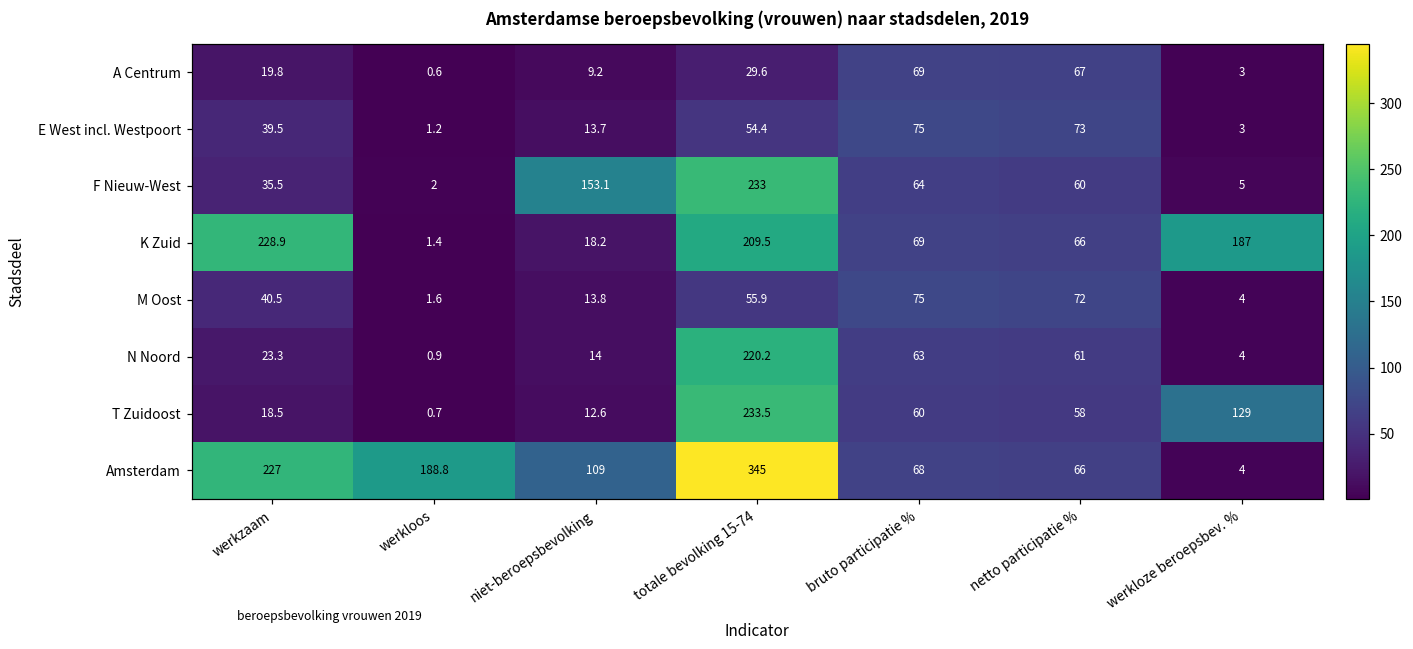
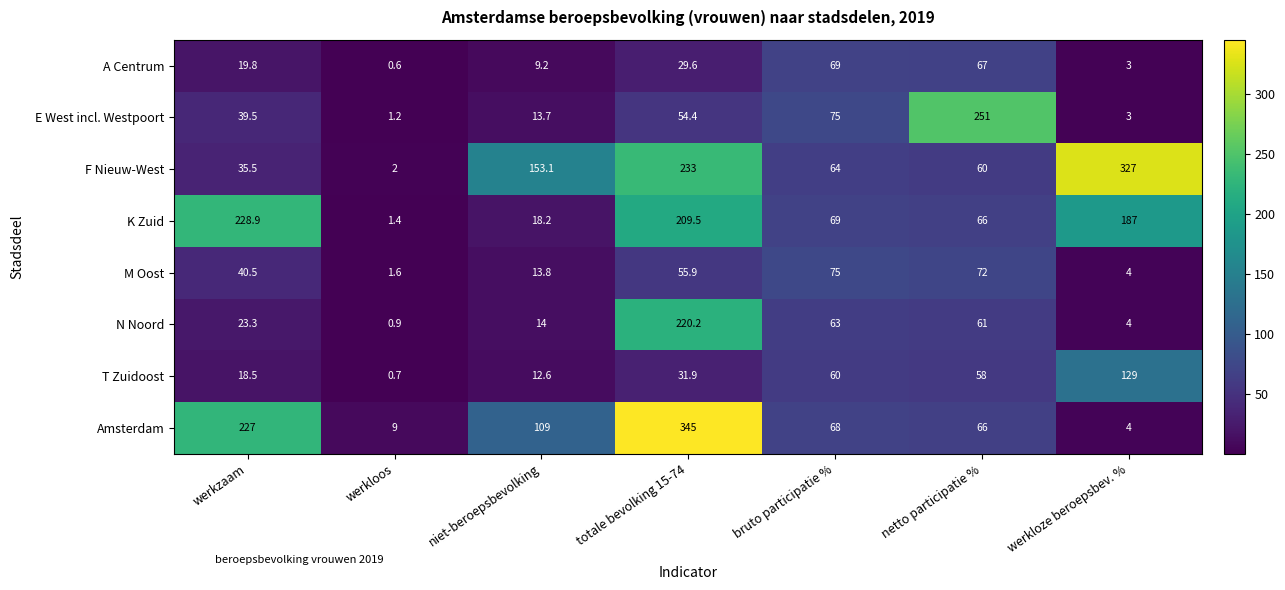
E West incl. Westpoort, netto participatie %: 73 -> 251
F Nieuw-West, werkloze beroepsbev. %: 5 -> 327
T Zuidoost, totale bevolking 15-74: 233.5 -> 31.9
Amsterdam, werkloos: 188.8 -> 9
